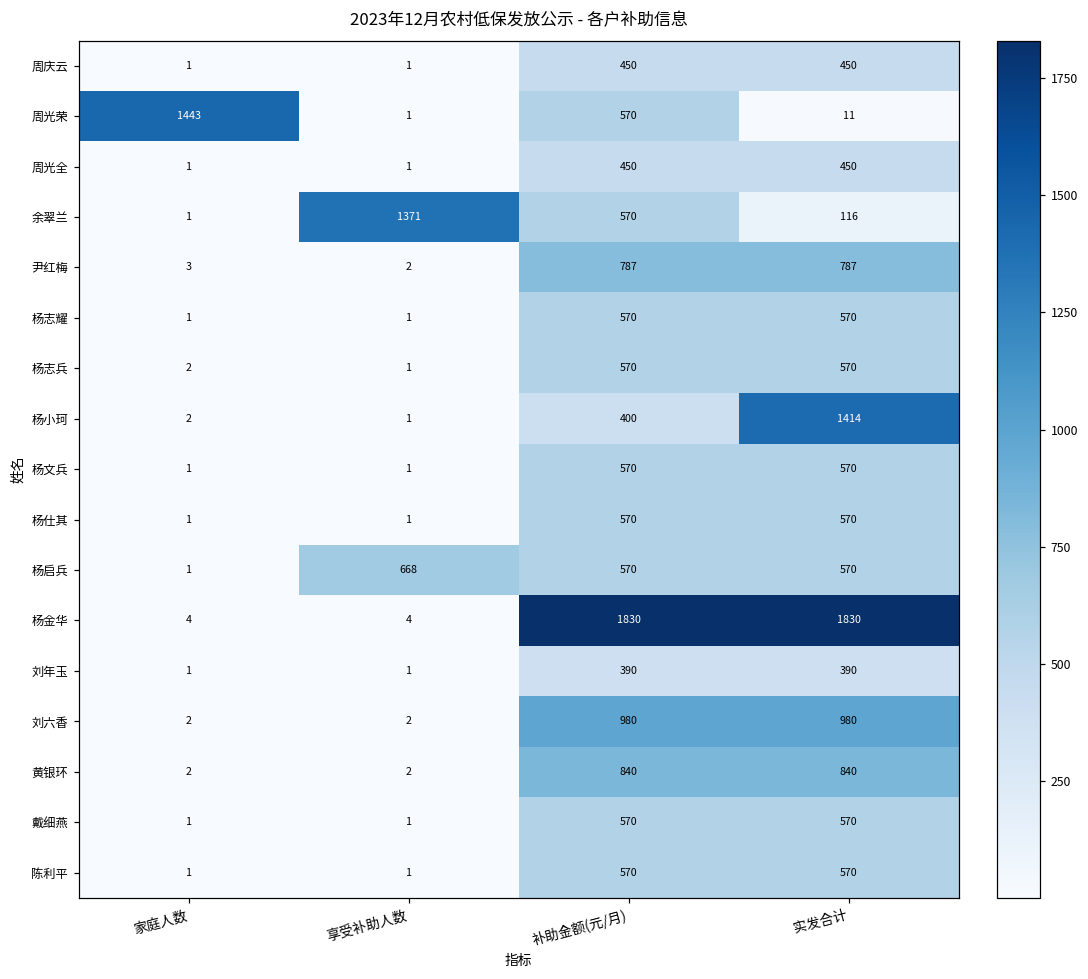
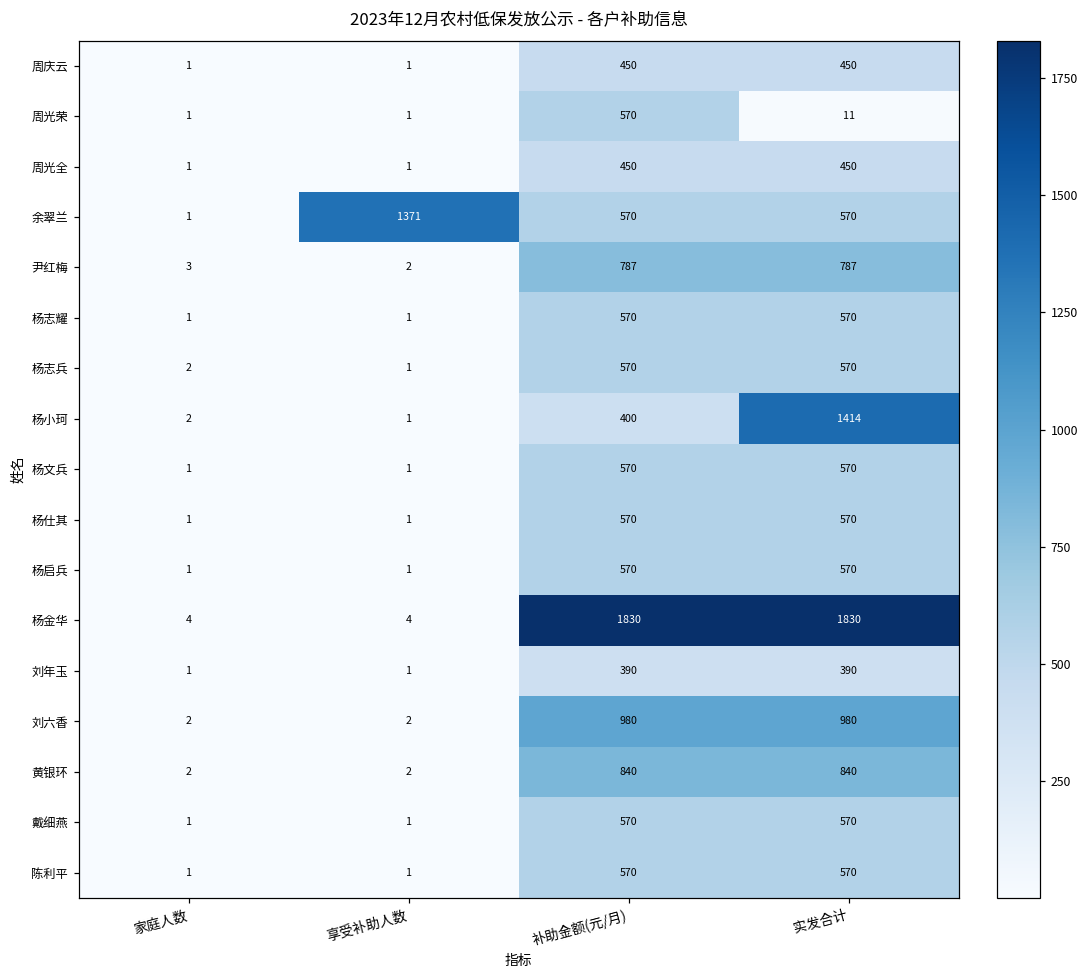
周光荣, 家庭人数: 1443 -> 1
余翠兰, 实发合计: 116 -> 570
杨启兵, 享受补助人数: 668 -> 1
